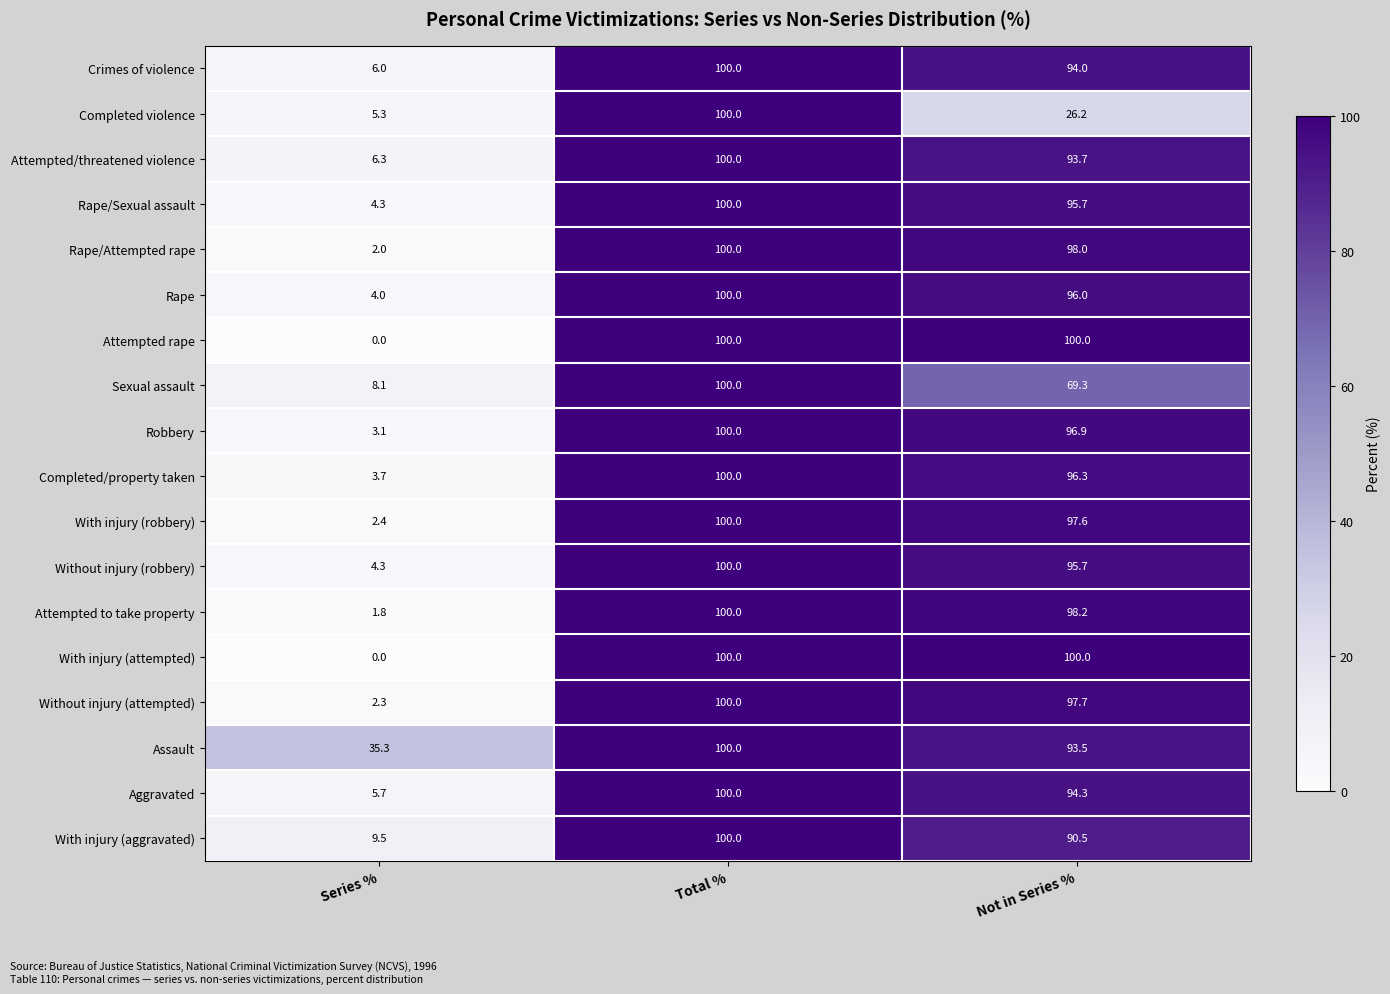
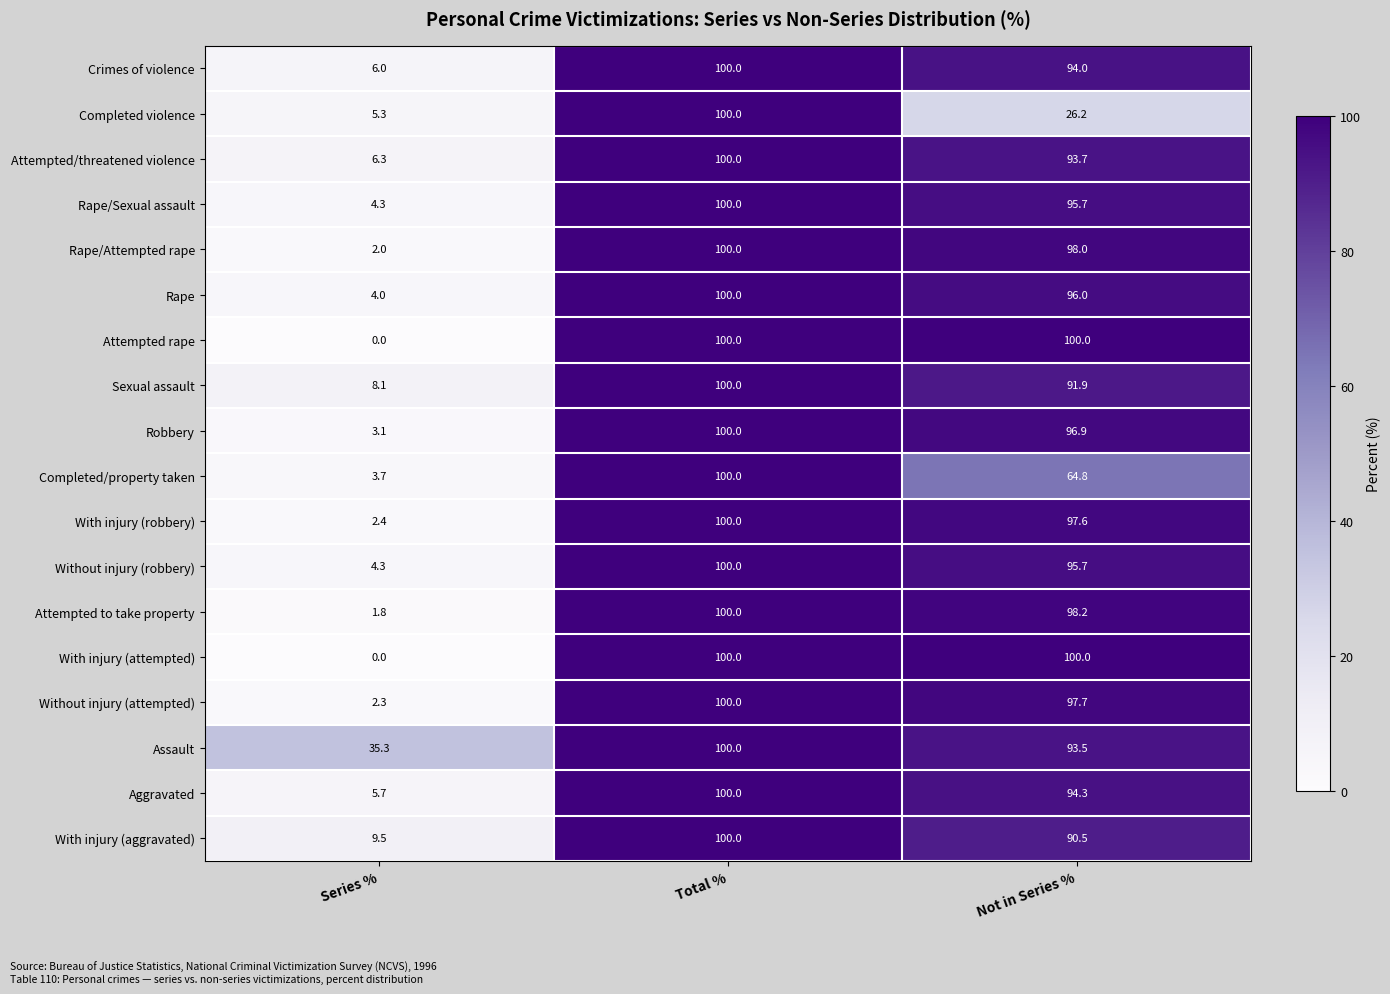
Sexual assault, Not in Series %: 69.3 -> 91.9
Completed/property taken, Not in Series %: 96.3 -> 64.8
